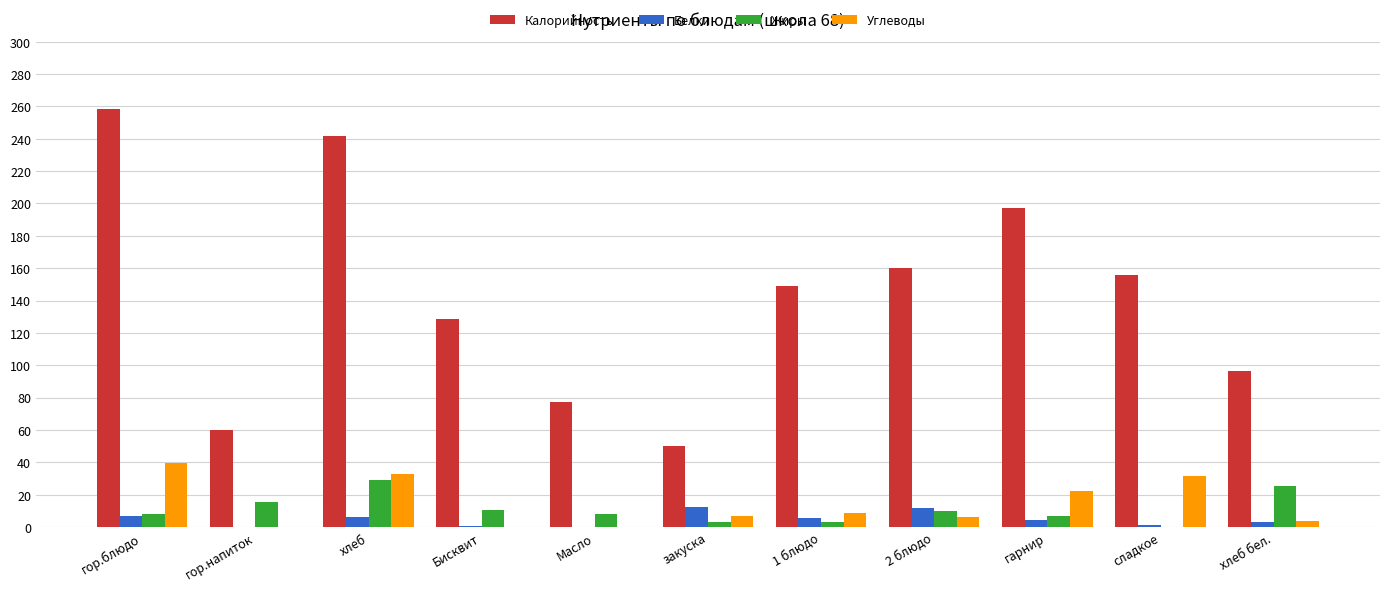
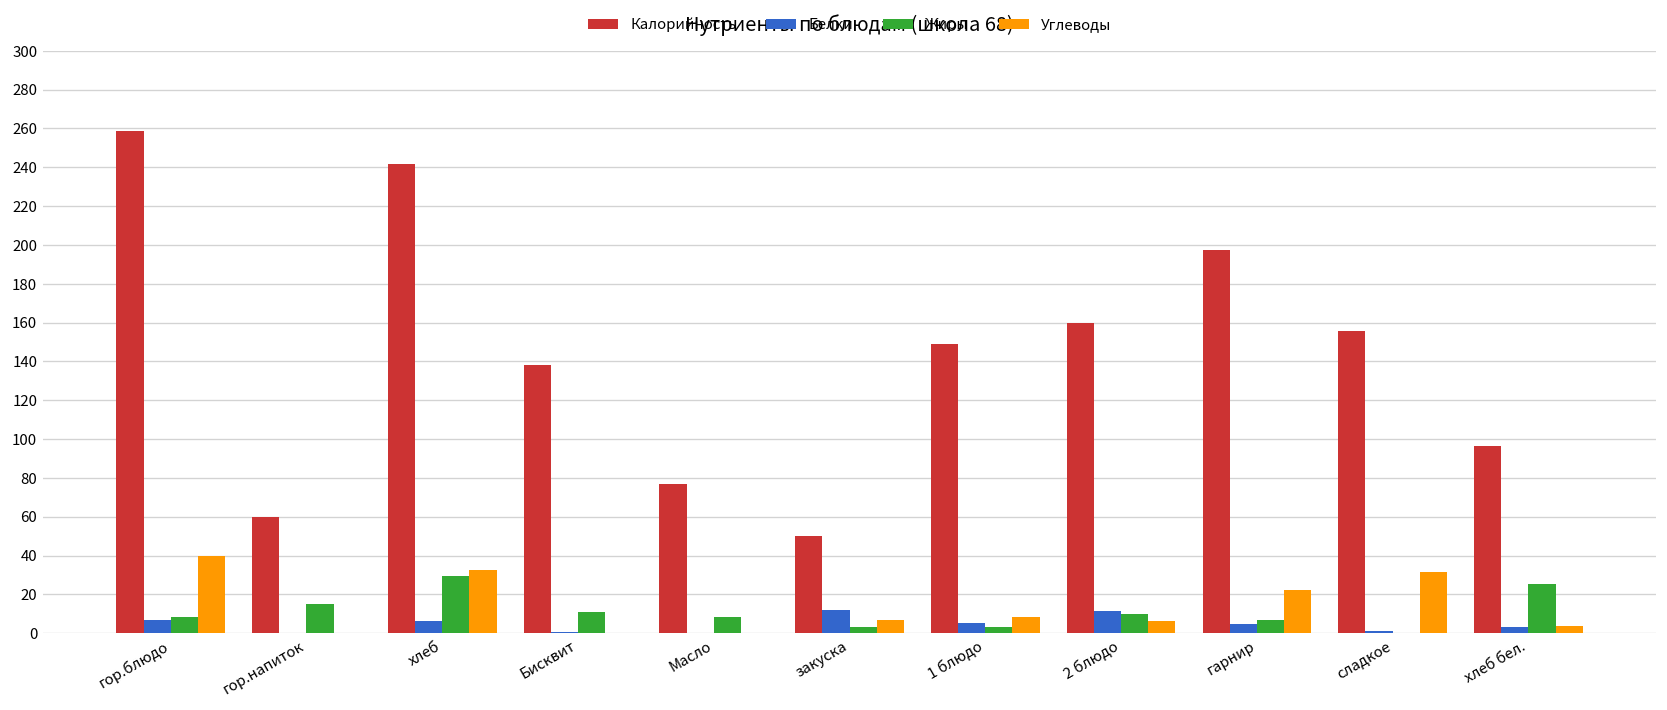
Калорийность, Бисквит: 128 -> 138
